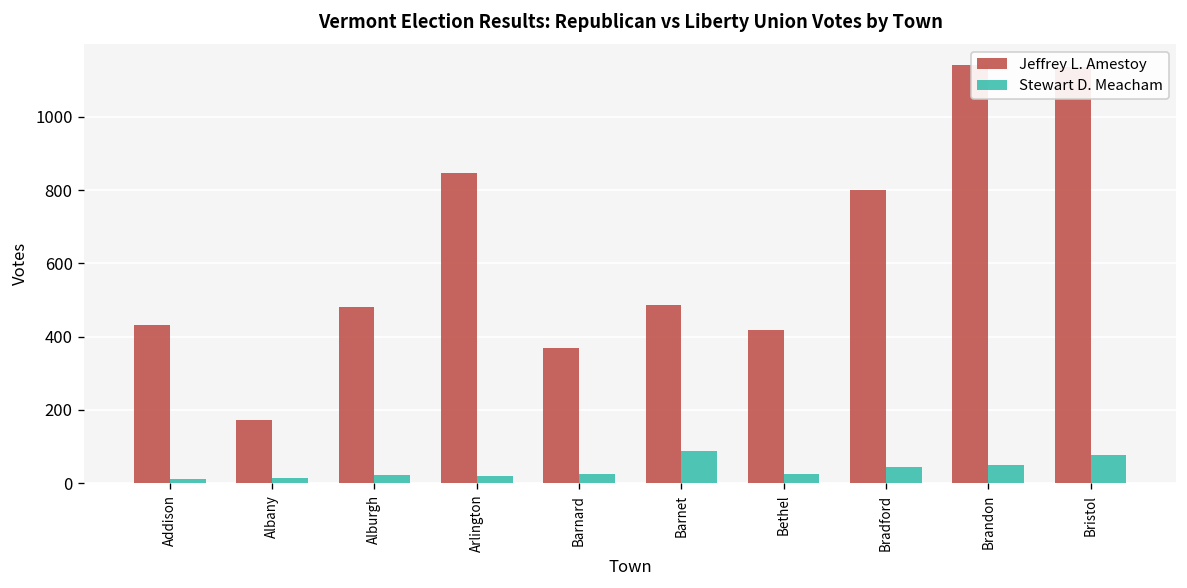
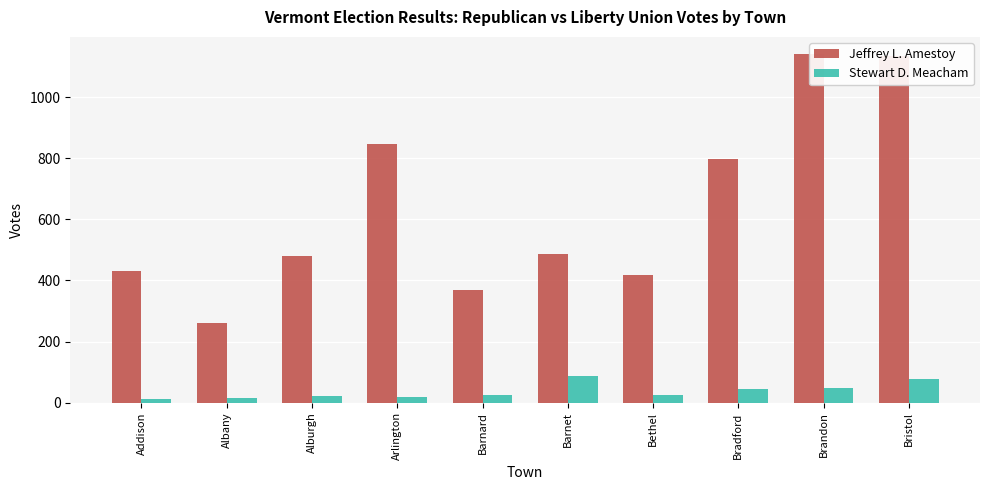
Jeffrey L. Amestoy, Albany: 170 -> 260
